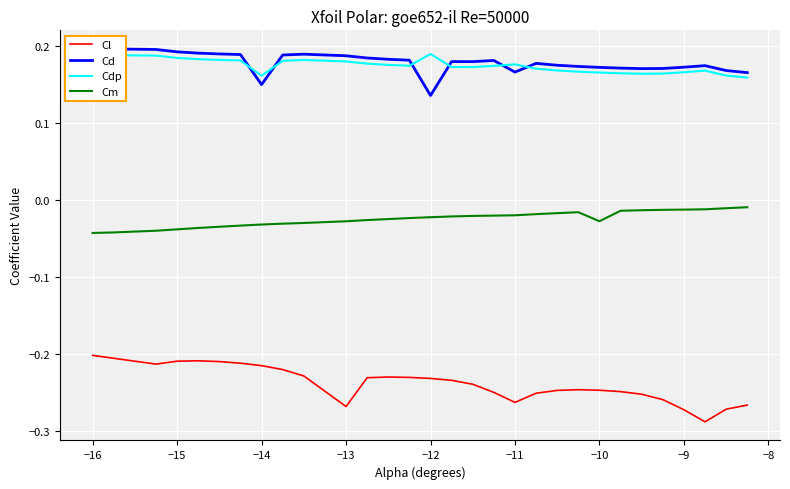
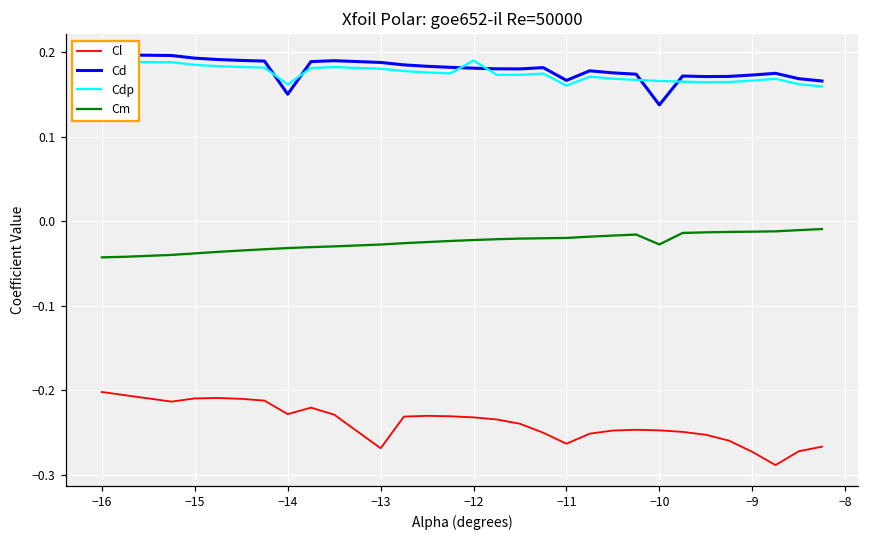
Cl, −14: -0.22 -> -0.23
Cd, −12: 0.14 -> 0.18
Cdp, −11: 0.18 -> 0.16
Cd, −10: 0.17 -> 0.14
